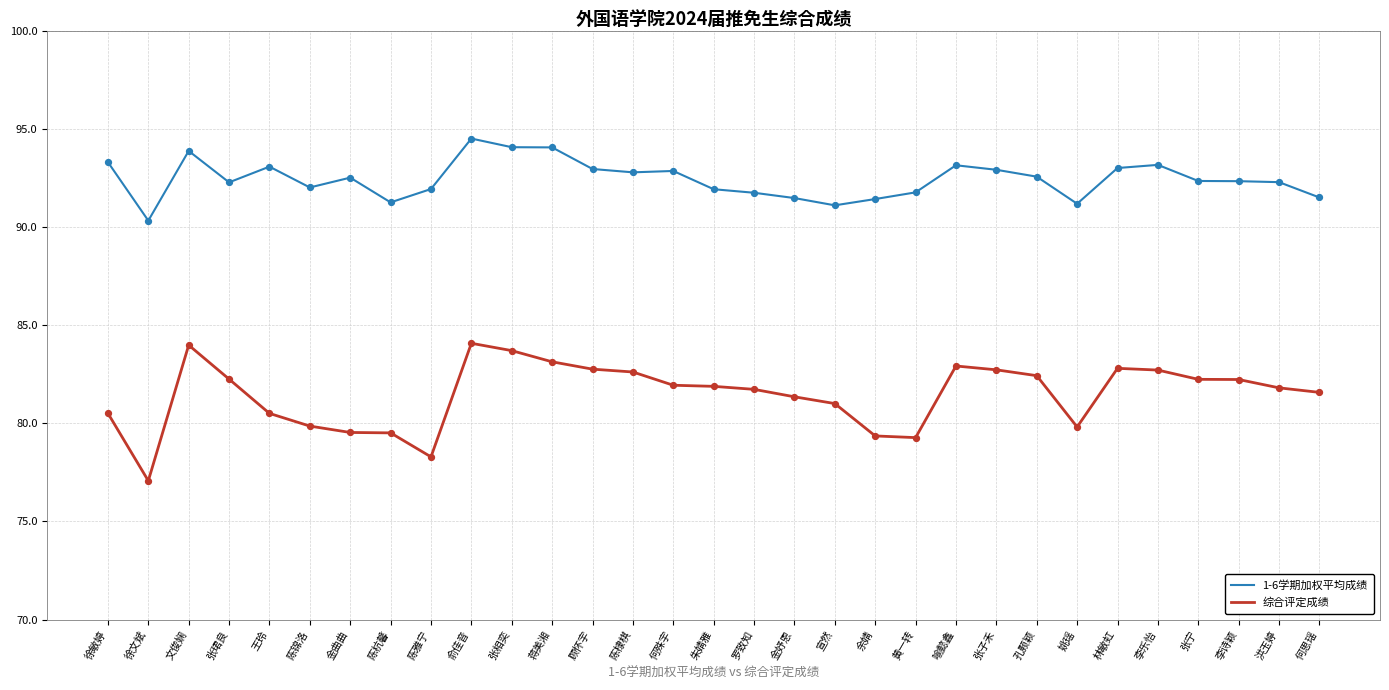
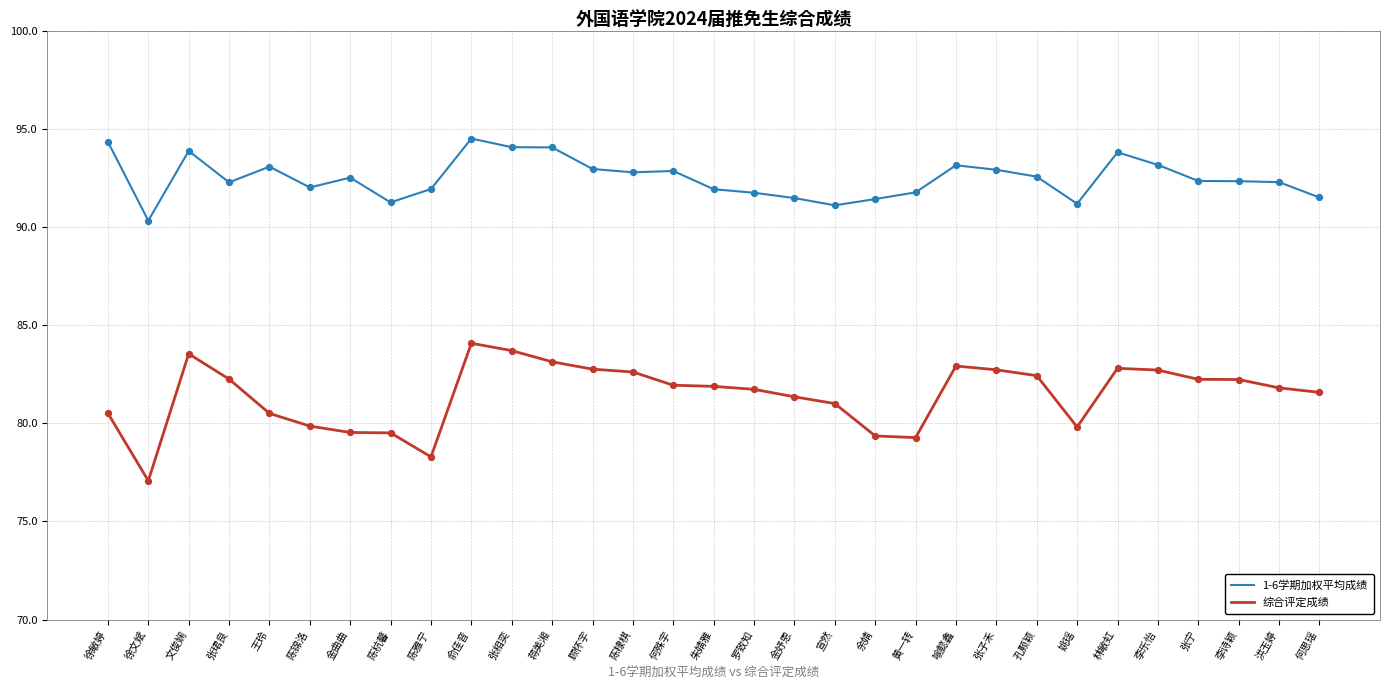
1-6学期加权平均成绩, 徐敏婷: 93.3 -> 94.3
综合评定成绩, 文俊娴: 84.0 -> 83.5
1-6学期加权平均成绩, 林敏虹: 93.0 -> 93.8
